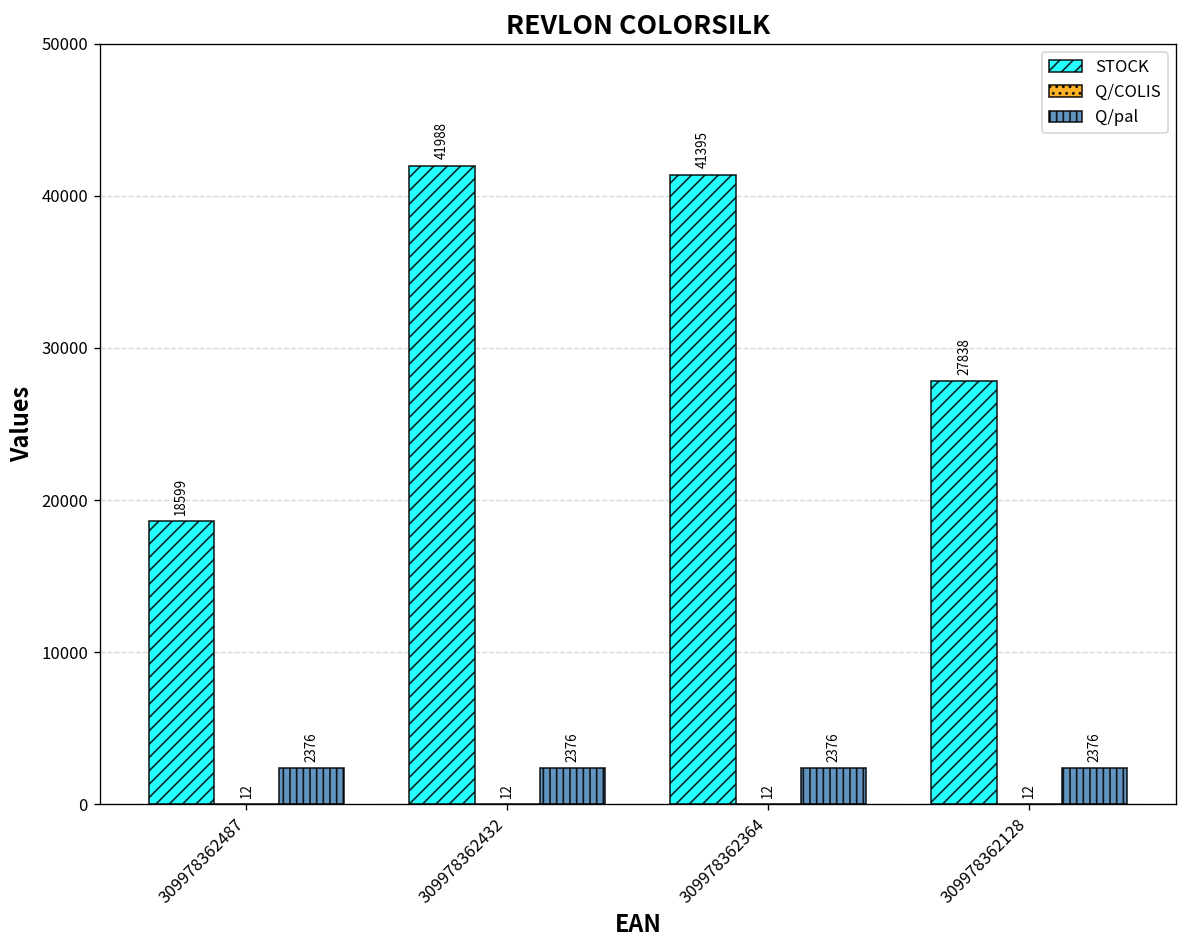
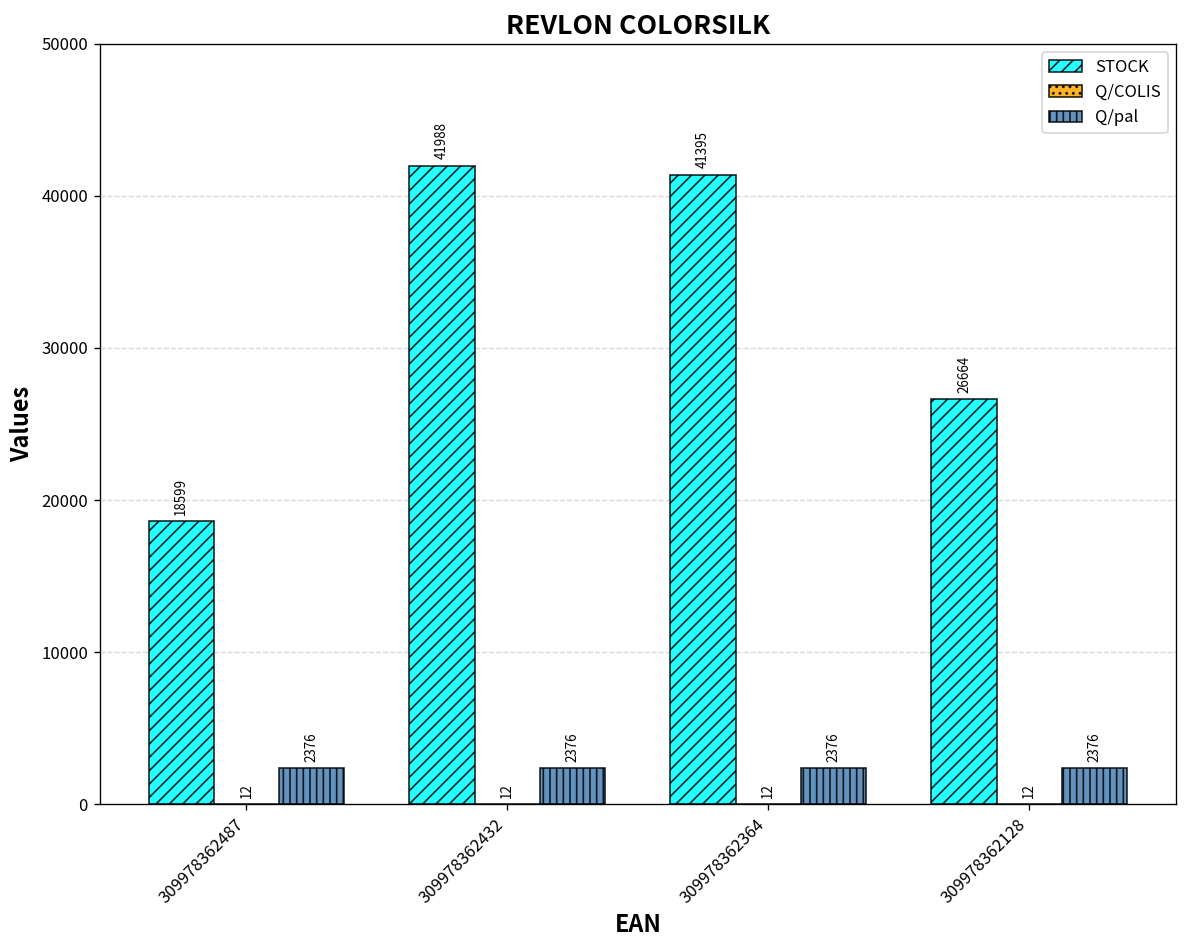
STOCK, 309978362128: 27838 -> 26664
